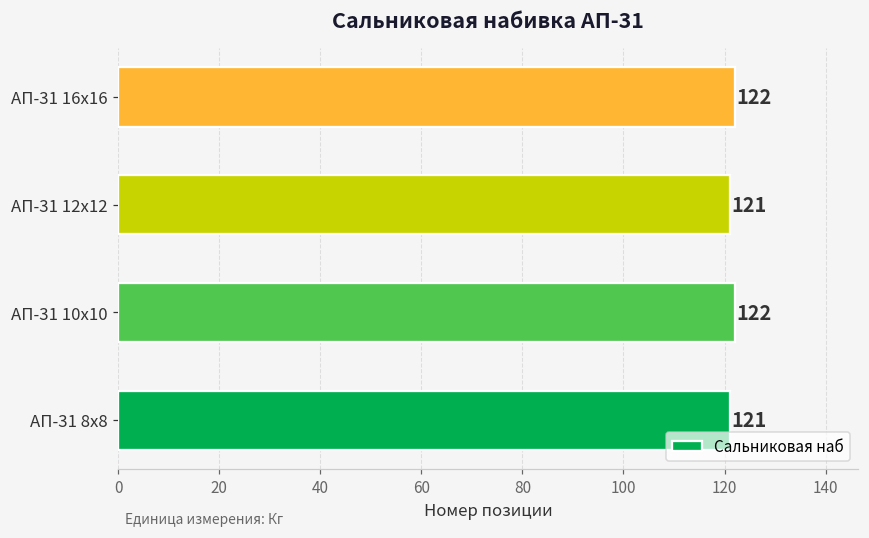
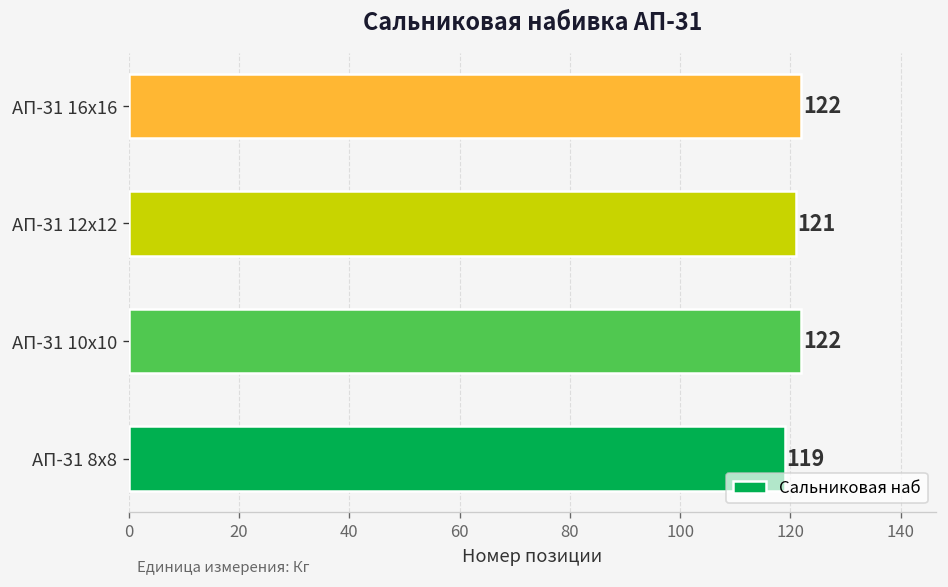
АП-31 8х8: 121 -> 119
